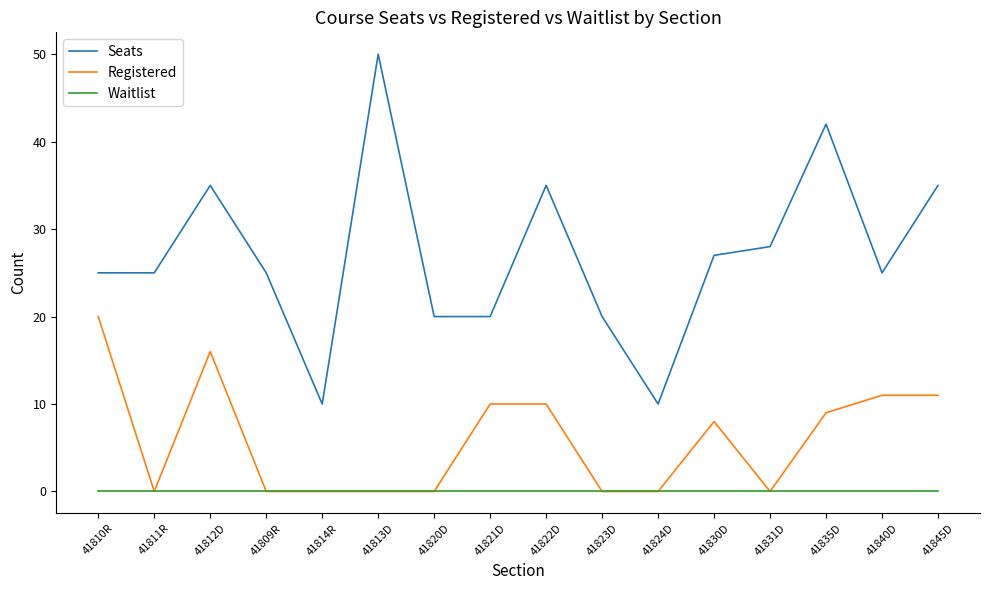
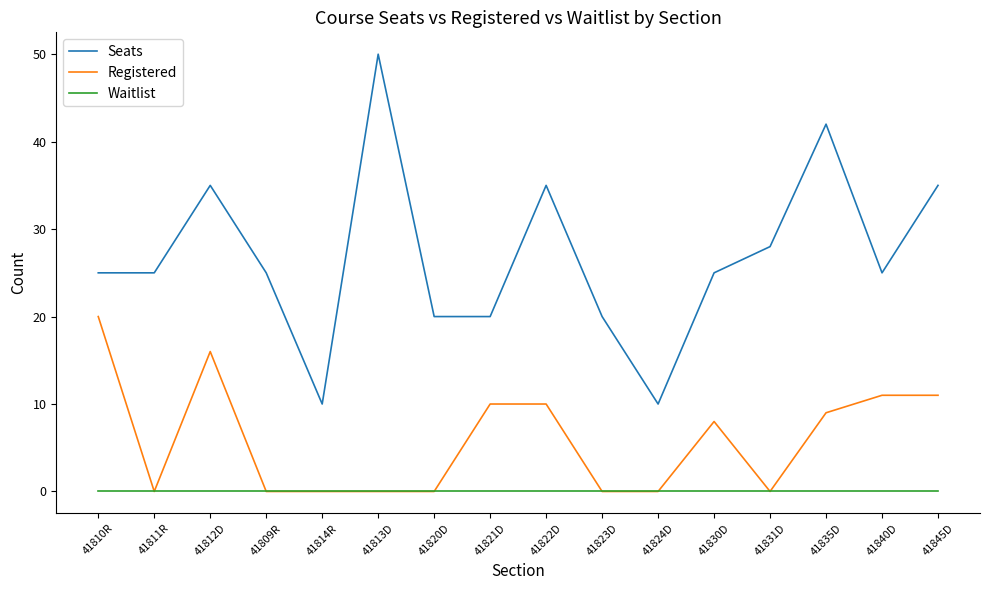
Seats, 41830D: 27 -> 25
